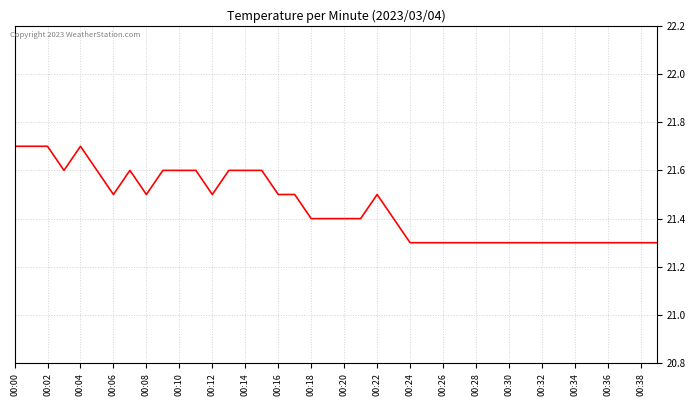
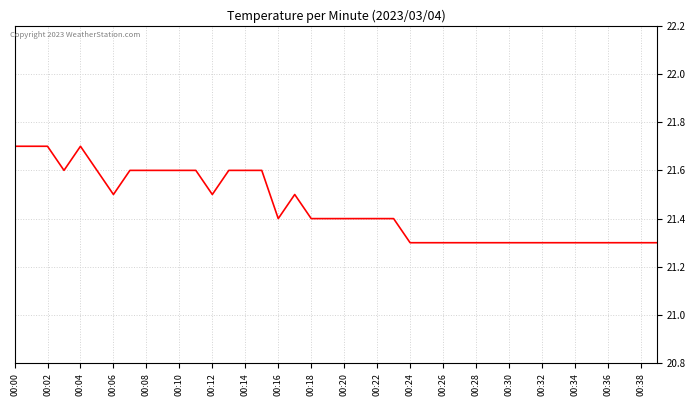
00:08: 21.5 -> 21.6
00:16: 21.5 -> 21.4
00:22: 21.5 -> 21.4
